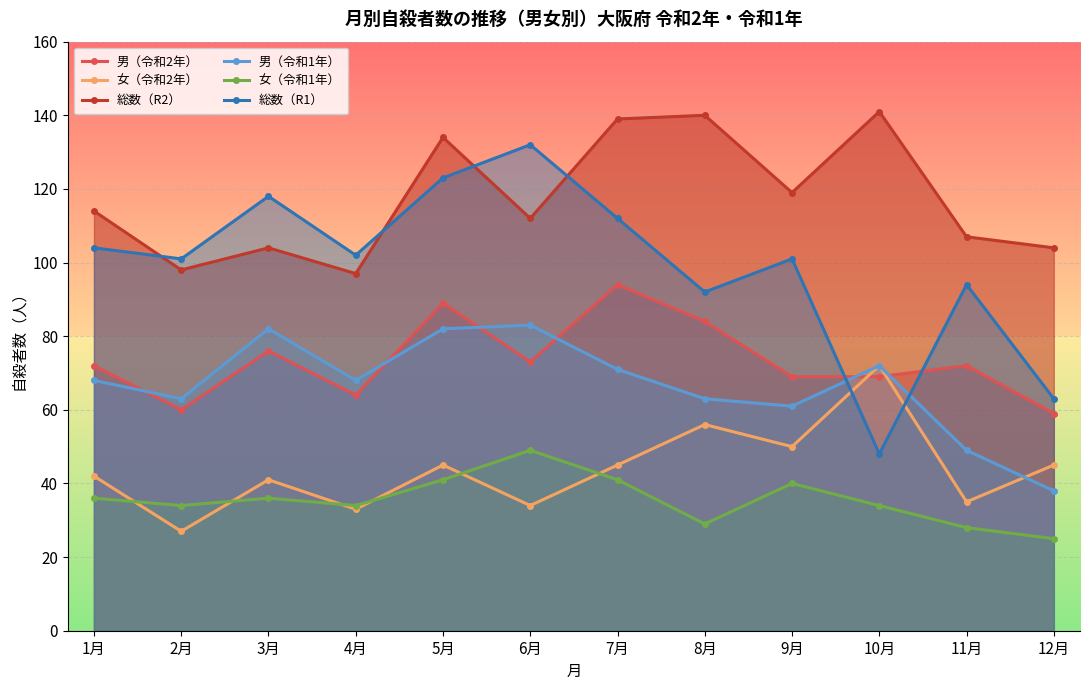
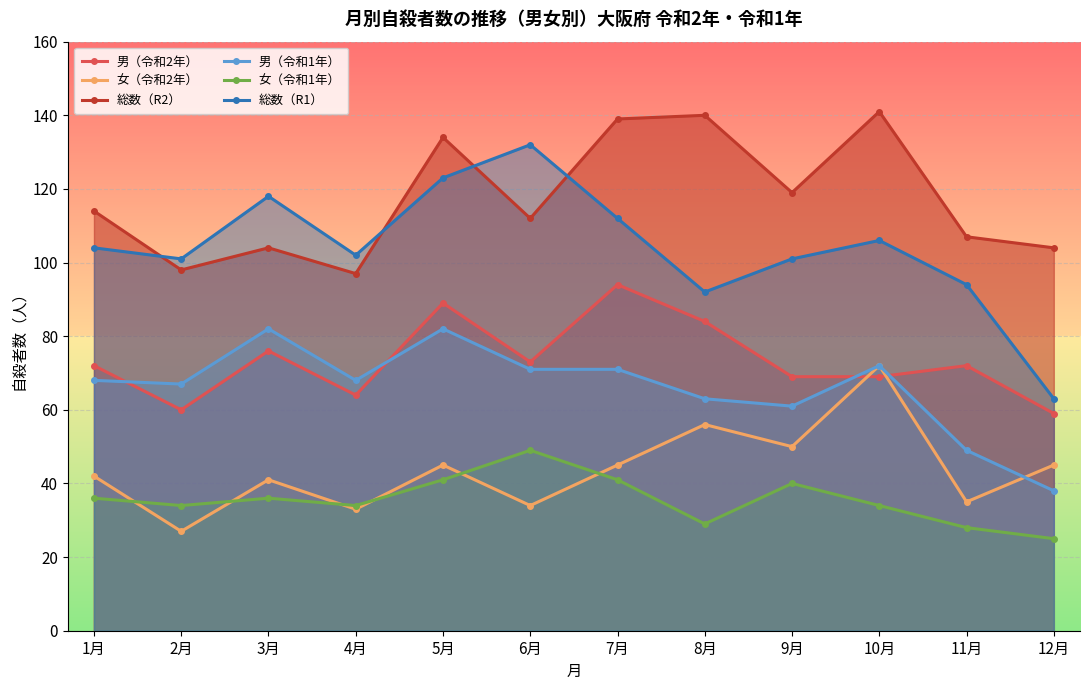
男（令和1年）, 2月: 63 -> 67
男（令和1年）, 6月: 83 -> 71
総数（R1）, 10月: 48 -> 106
